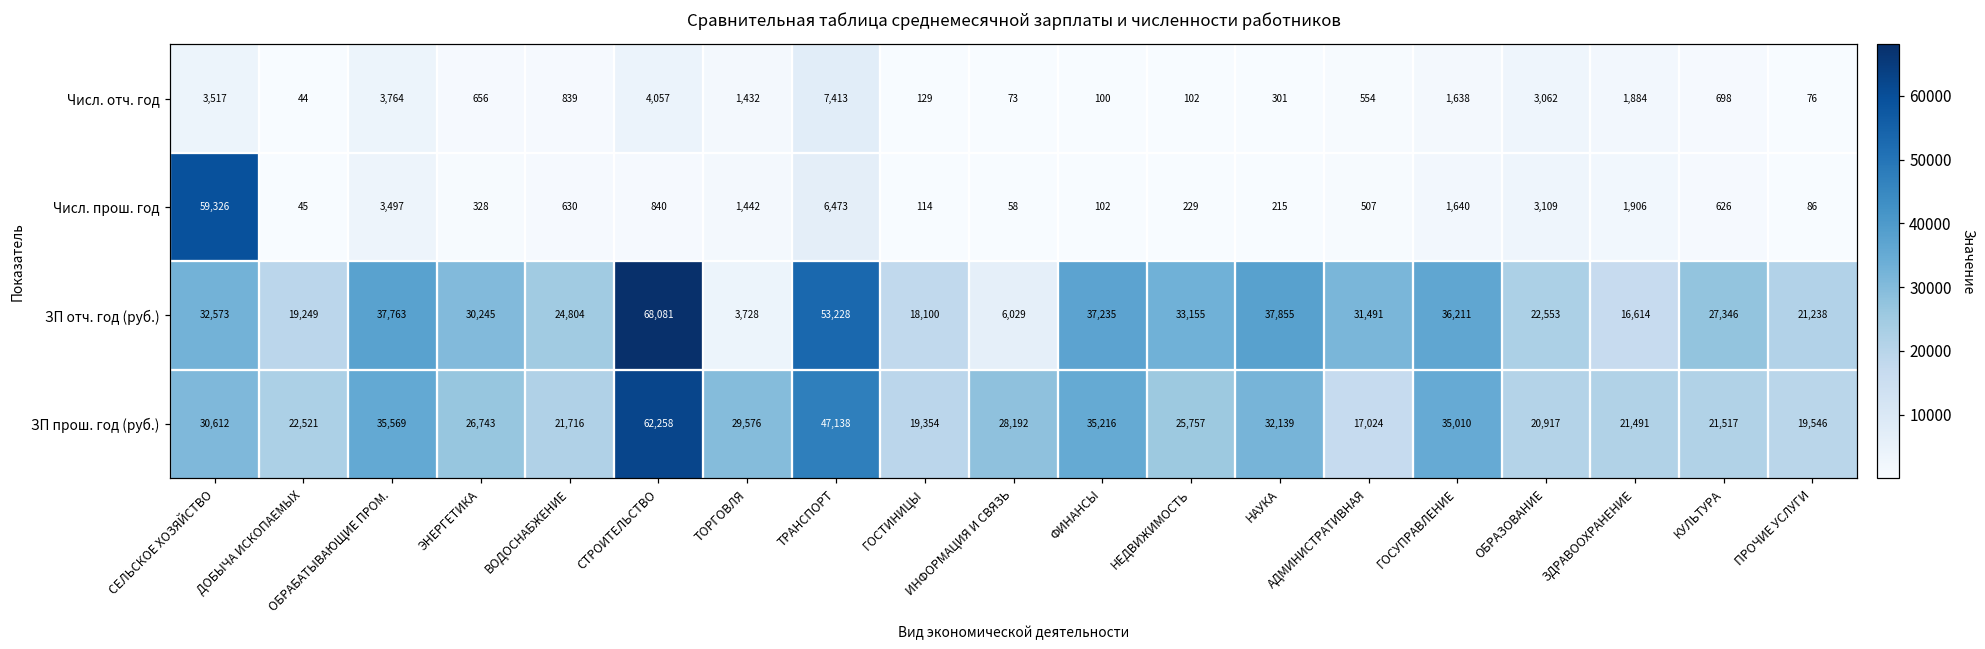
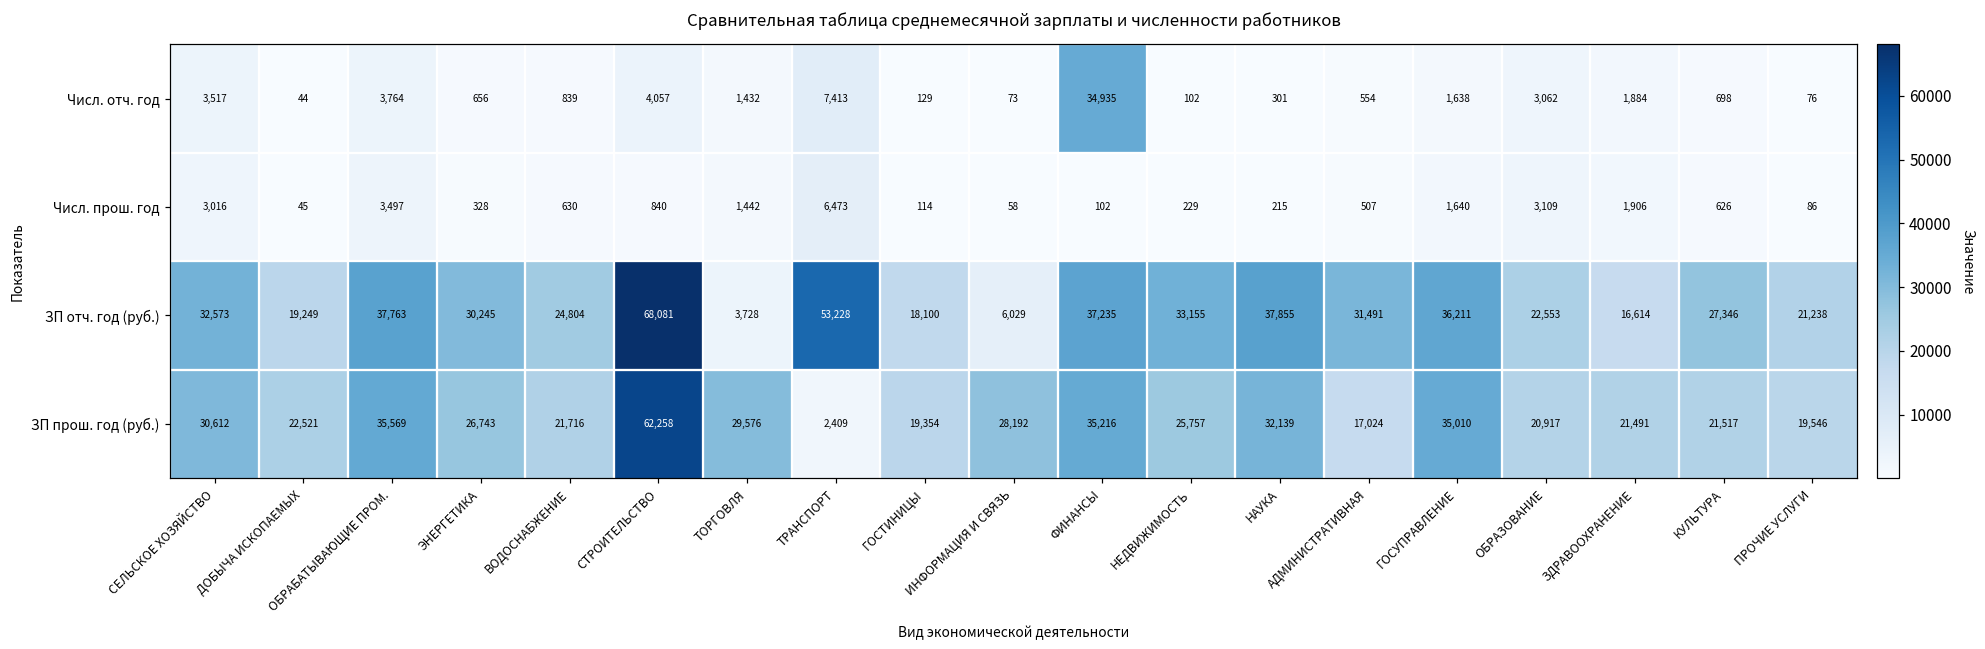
Числ. отч. год, ФИНАНСЫ: 100 -> 34,935
Числ. прош. год, СЕЛЬСКОЕ ХОЗЯЙСТВО: 59,326 -> 3,016
ЗП прош. год (руб.), ТРАНСПОРТ: 47,138 -> 2,409
